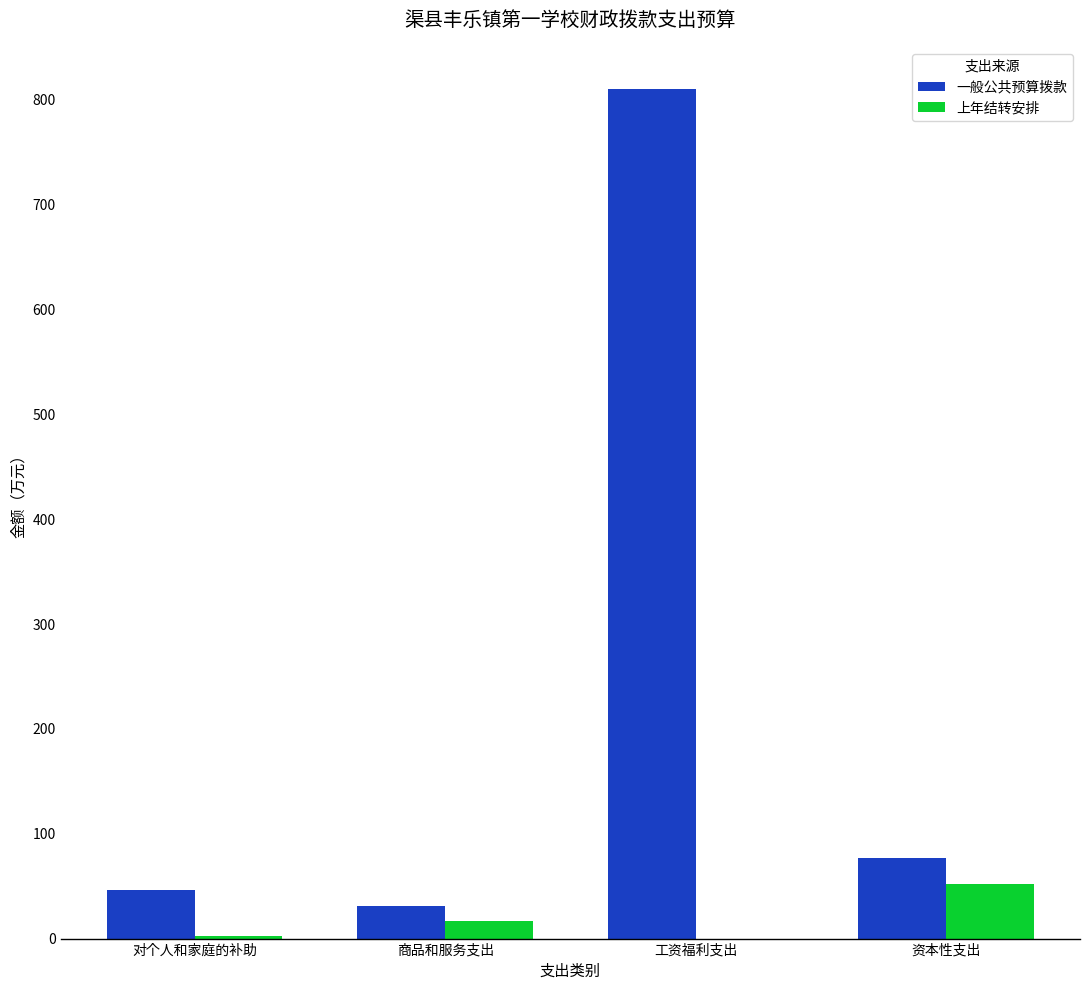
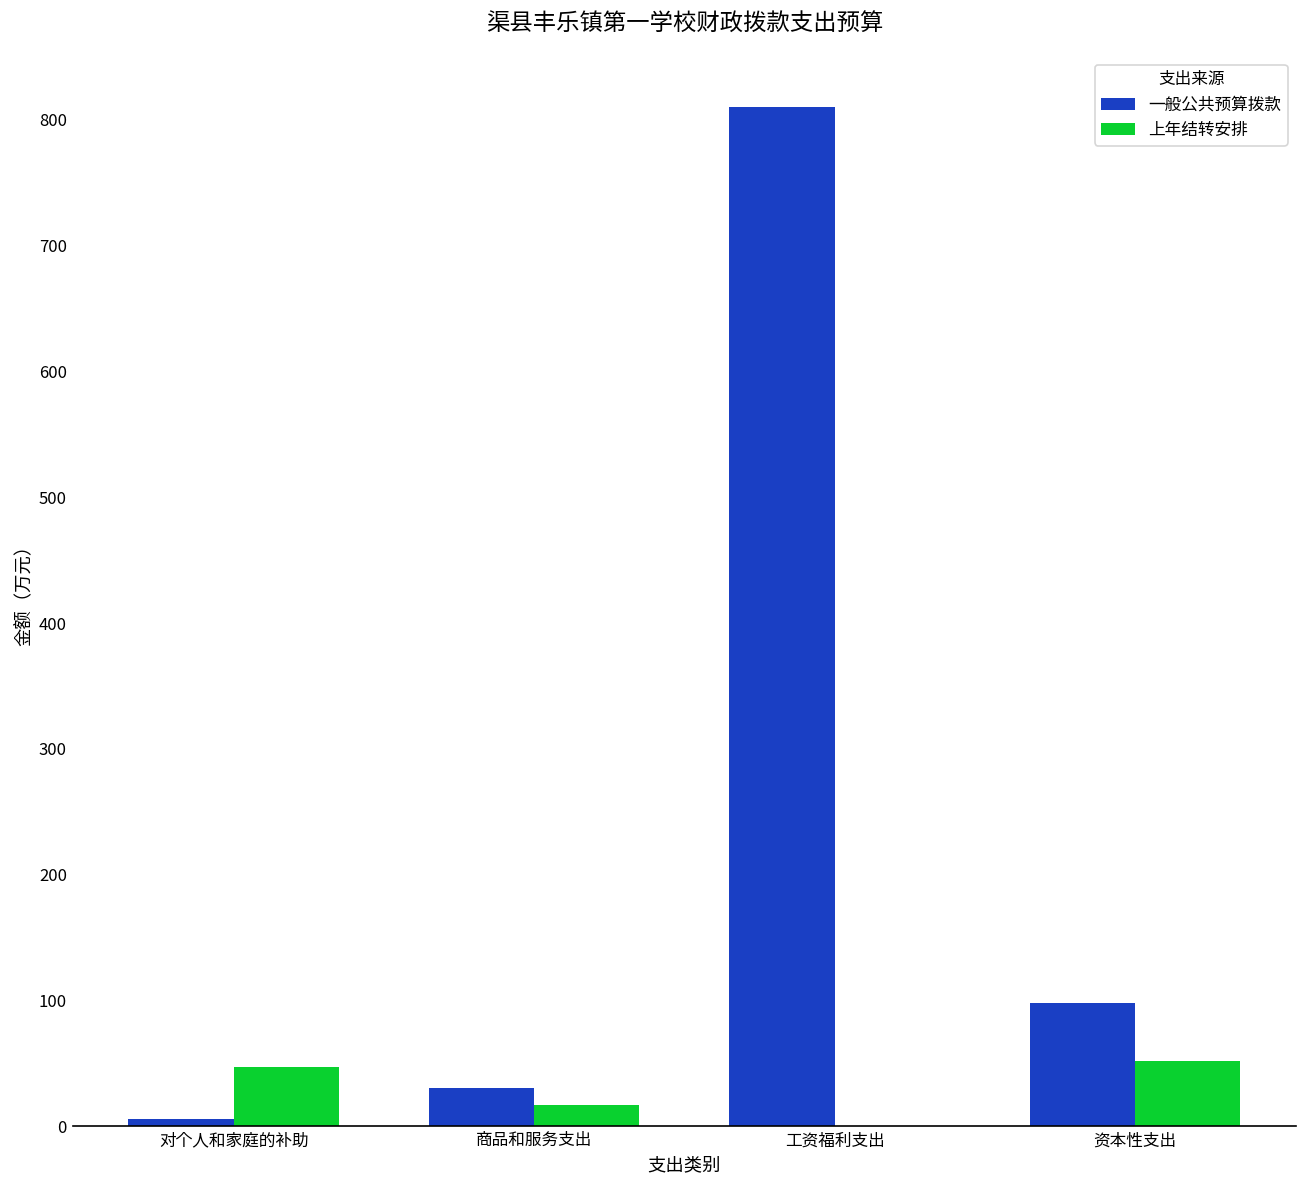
一般公共预算拨款, 对个人和家庭的补助: 46 -> 6
上年结转安排, 对个人和家庭的补助: 2 -> 47
一般公共预算拨款, 资本性支出: 77 -> 98
